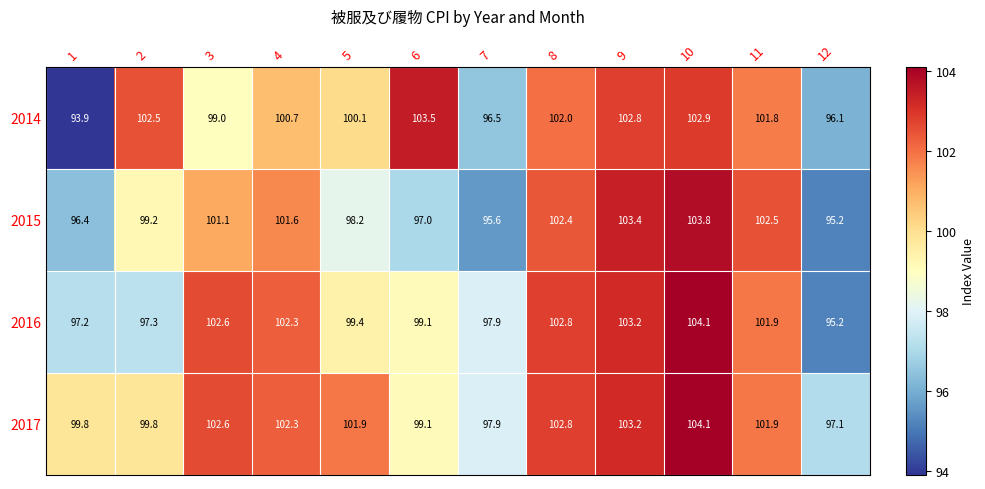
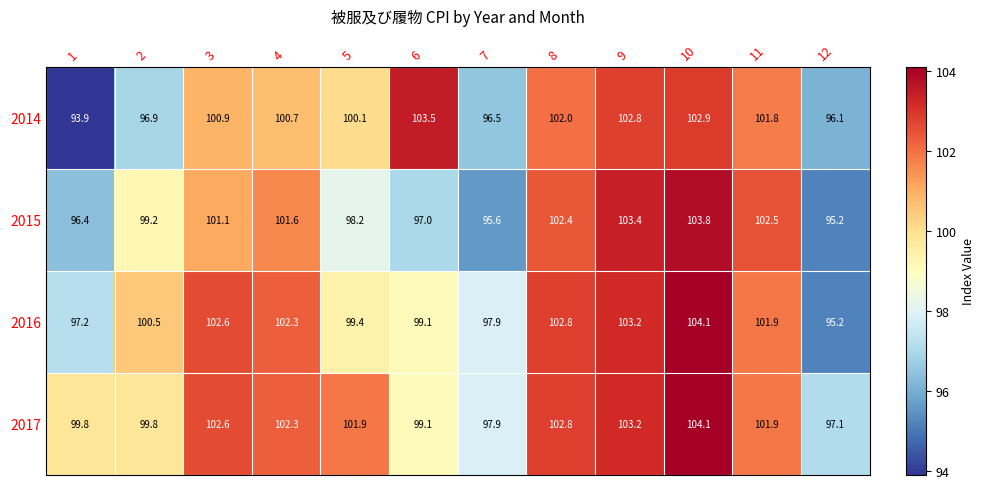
2014, 2: 102.5 -> 96.9
2014, 3: 99.0 -> 100.9
2016, 2: 97.3 -> 100.5
